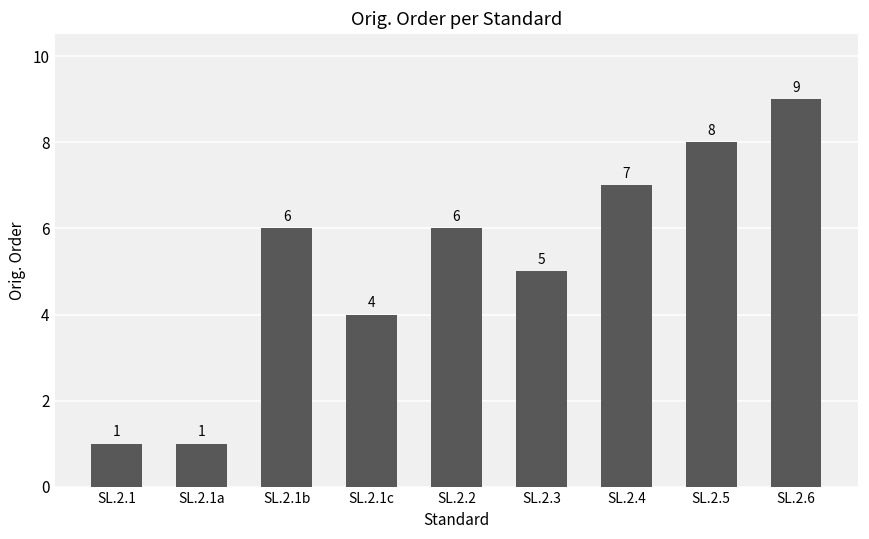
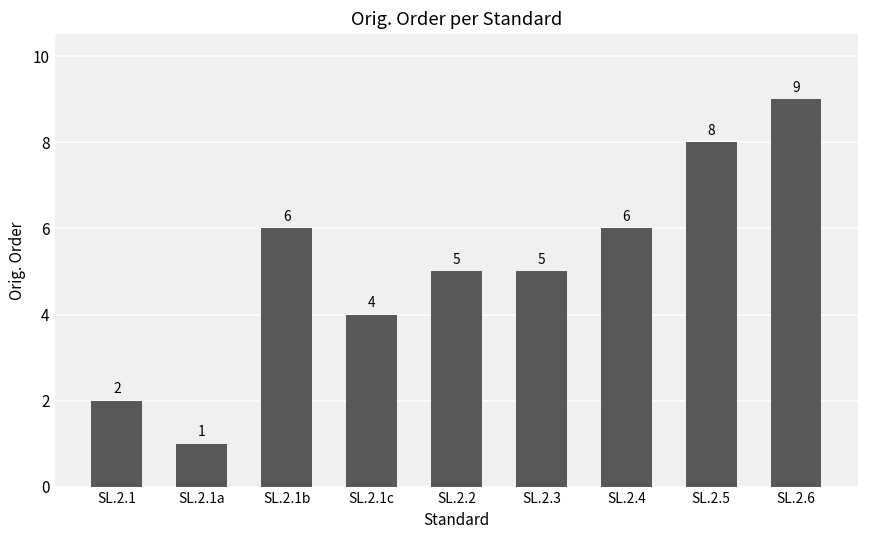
SL.2.1: 1 -> 2
SL.2.2: 6 -> 5
SL.2.4: 7 -> 6
